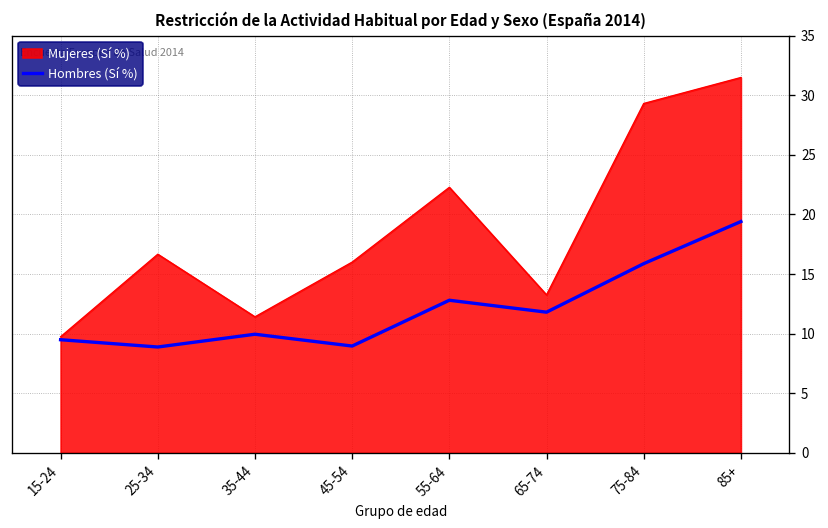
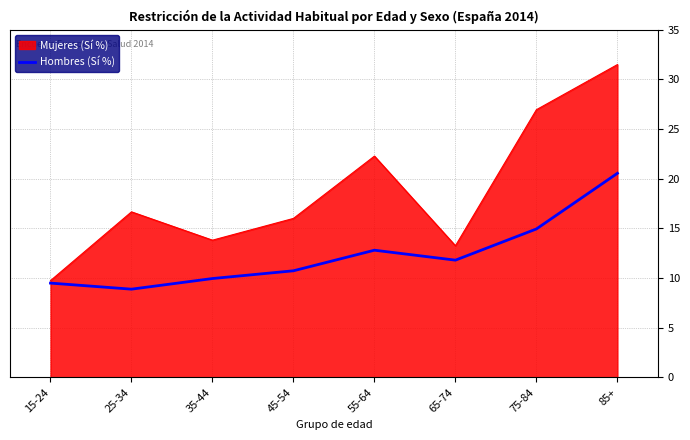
Mujeres (Sí %), 35-44: 11 -> 14
Hombres (Sí %), 45-54: 9 -> 11
Mujeres (Sí %), 75-84: 29 -> 27
Hombres (Sí %), 75-84: 16 -> 15
Hombres (Sí %), 85+: 19 -> 21
